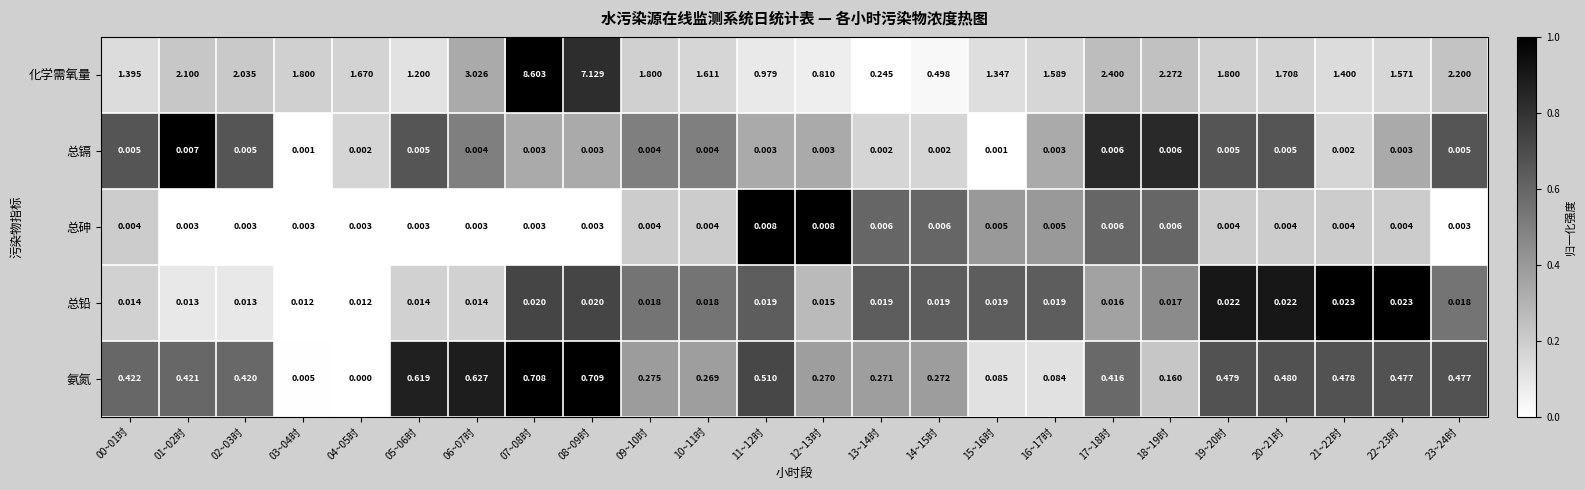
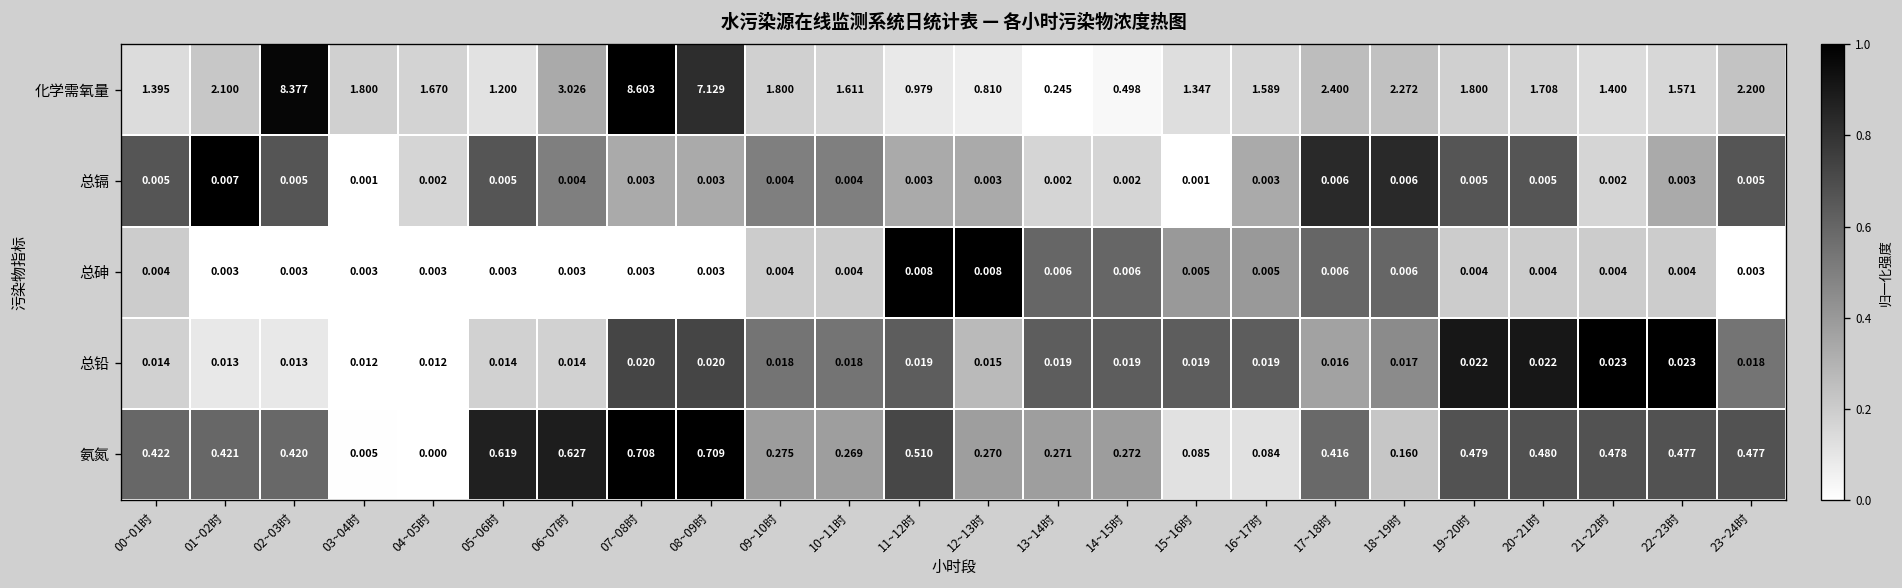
化学需氧量, 02~03时: 2.035 -> 8.377
